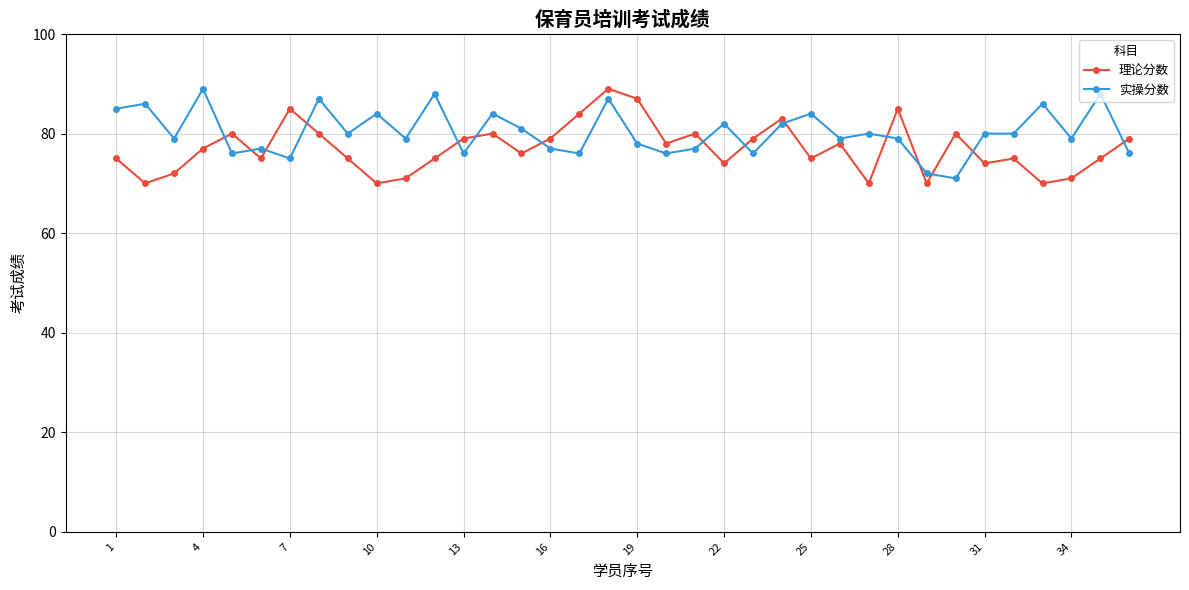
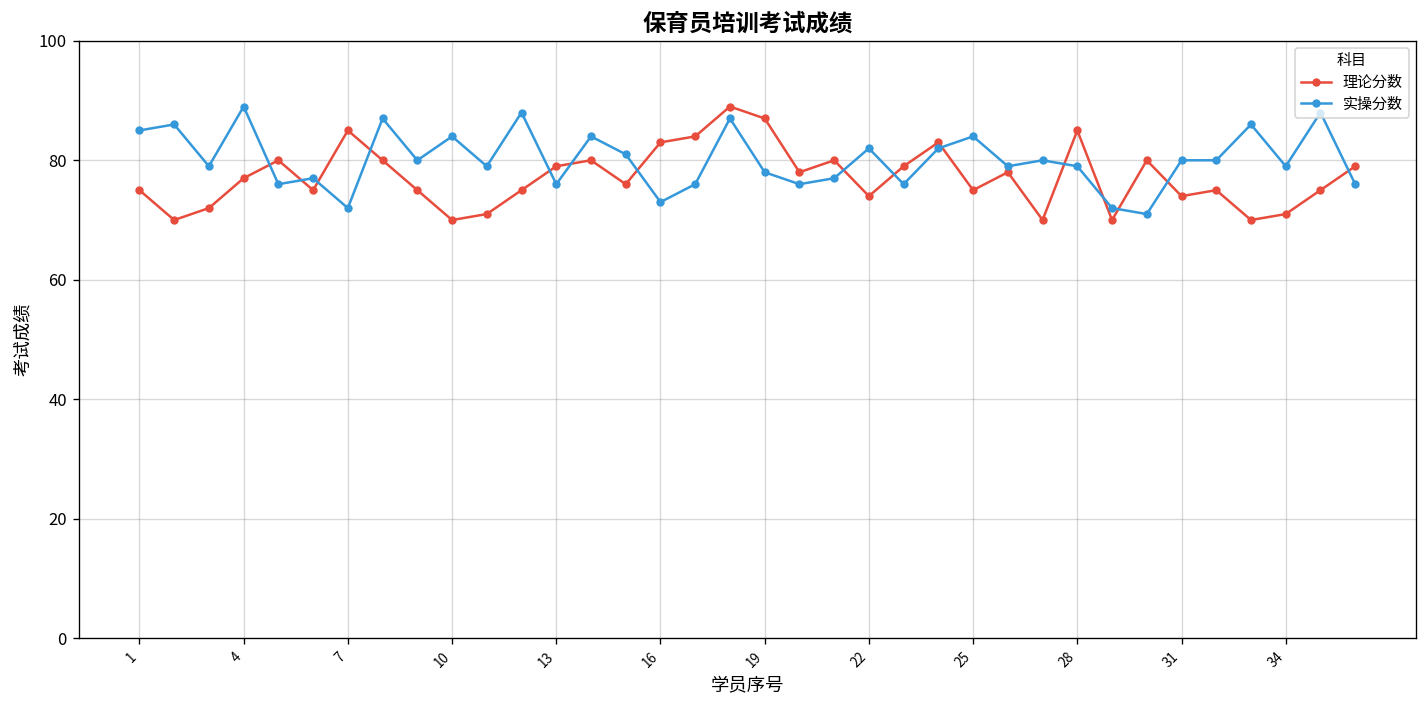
实操分数, 7: 75 -> 72
理论分数, 16: 79 -> 83
实操分数, 16: 77 -> 73
